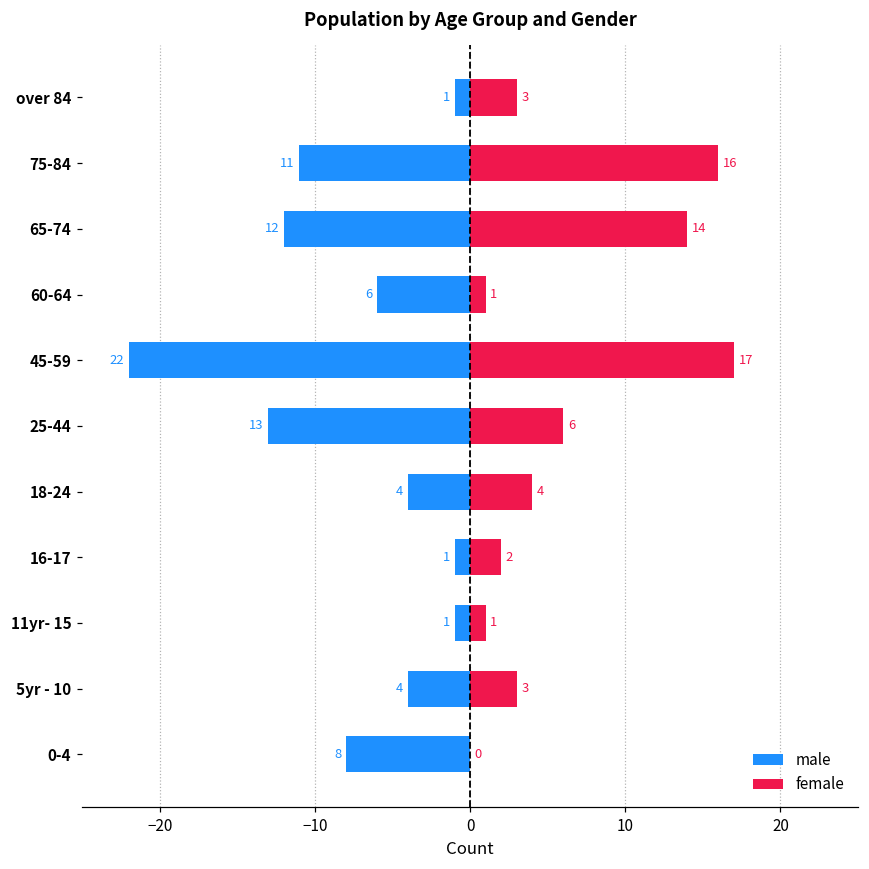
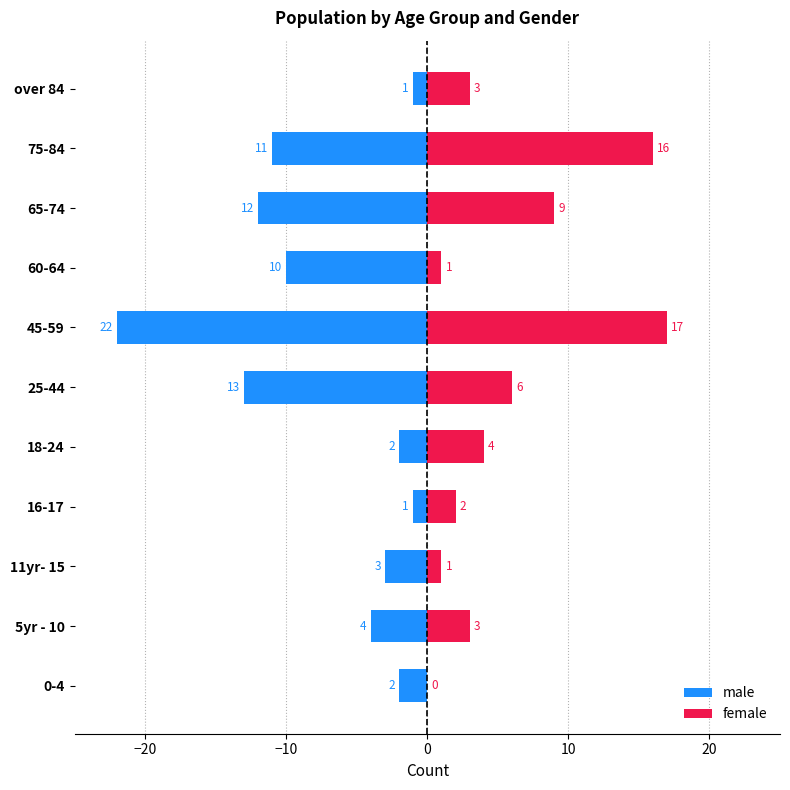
female, 65-74: 14 -> 9
male, 60-64: 6 -> 10
male, 18-24: 4 -> 2
male, 11yr- 15: 1 -> 3
male, 0-4: 8 -> 2
